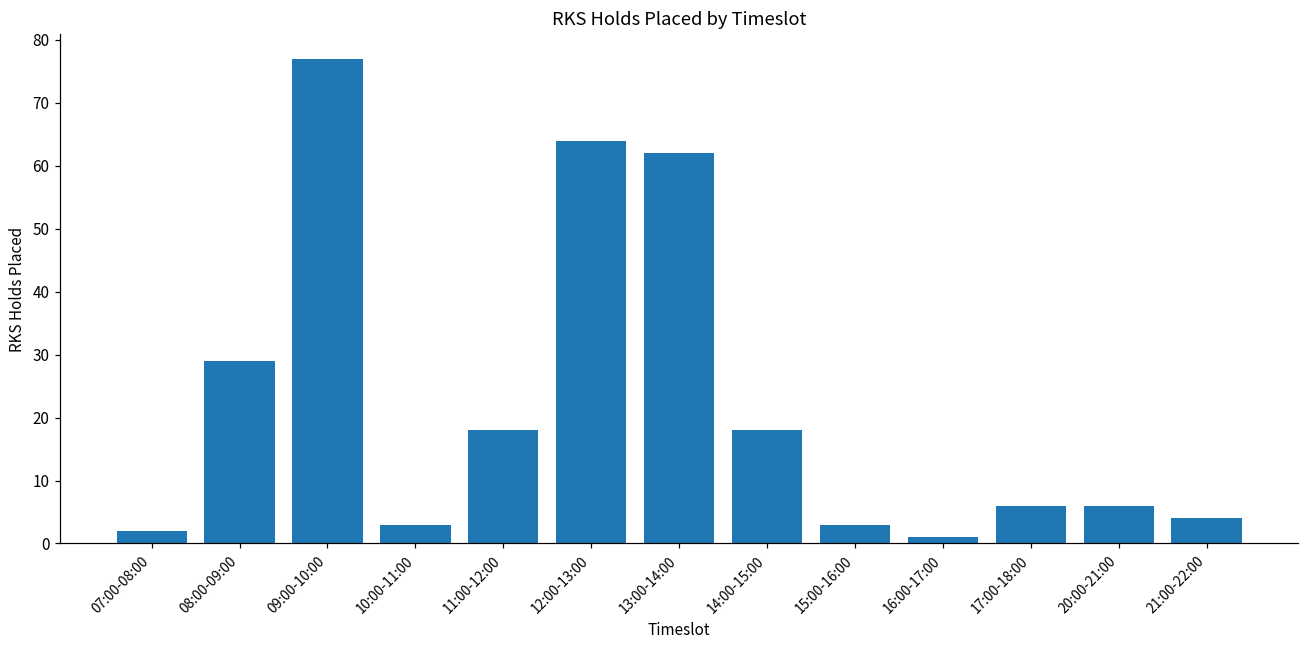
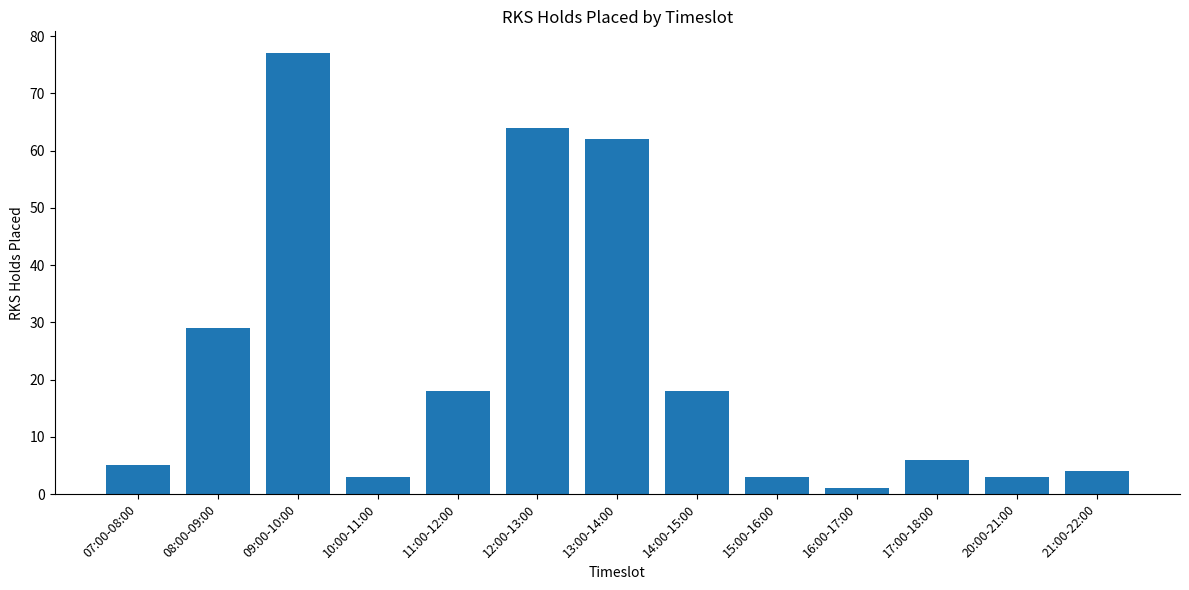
07:00-08:00: 2 -> 5
20:00-21:00: 6 -> 3
